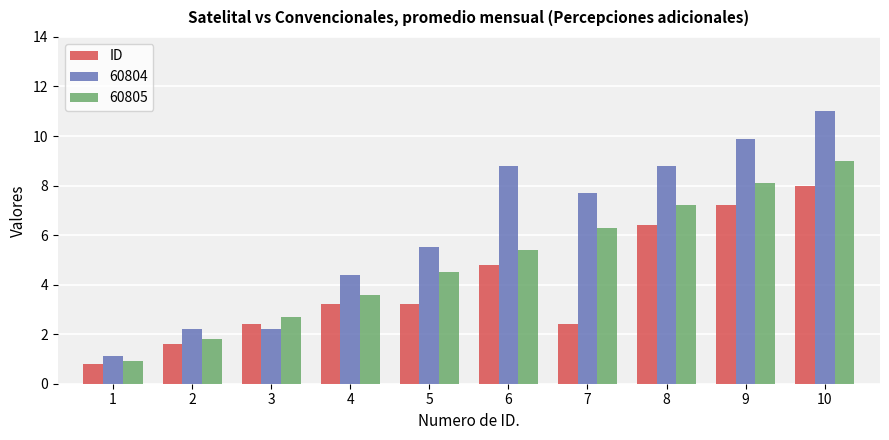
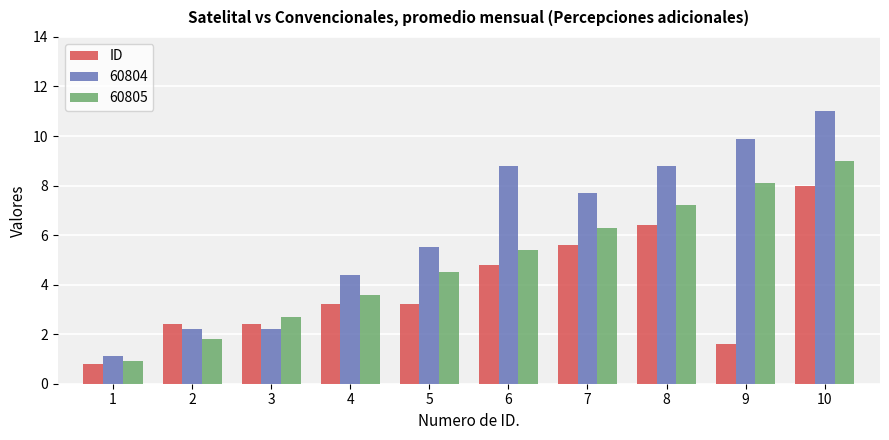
ID, 2: 1.6 -> 2.4
ID, 7: 2.4 -> 5.6
ID, 9: 7.2 -> 1.6
